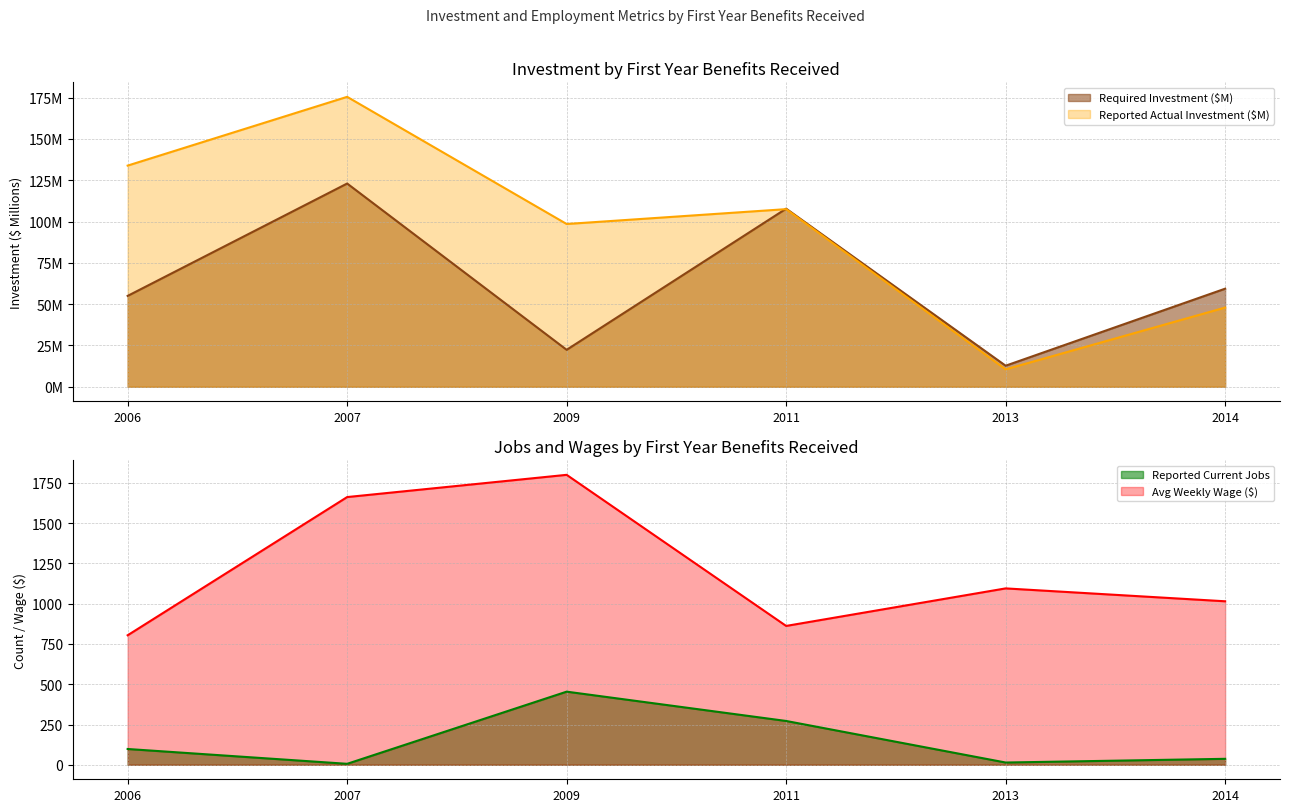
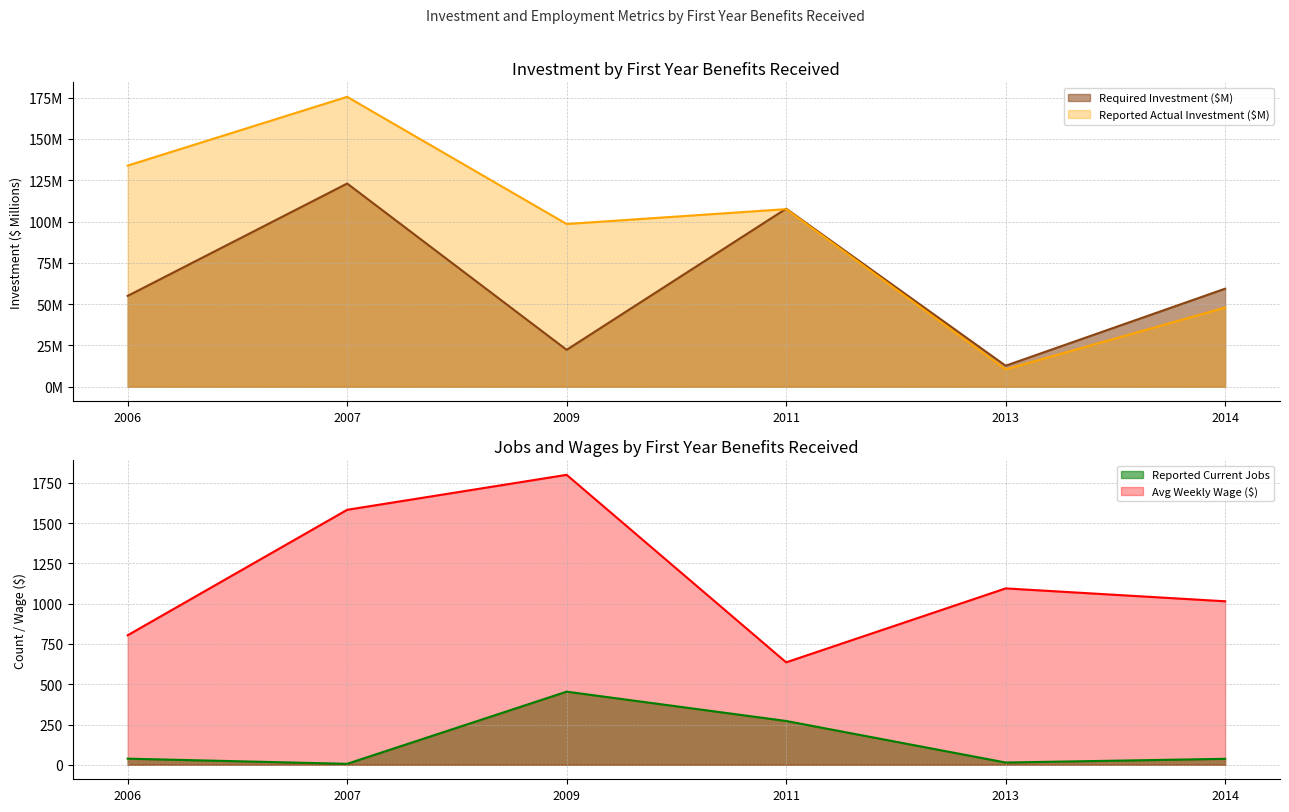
Jobs and Wages by First Year Benefits Received, Reported Current Jobs, 2006: 100 -> 40
Jobs and Wages by First Year Benefits Received, Avg Weekly Wage ($), 2007: 1660 -> 1580
Jobs and Wages by First Year Benefits Received, Avg Weekly Wage ($), 2011: 860 -> 640
